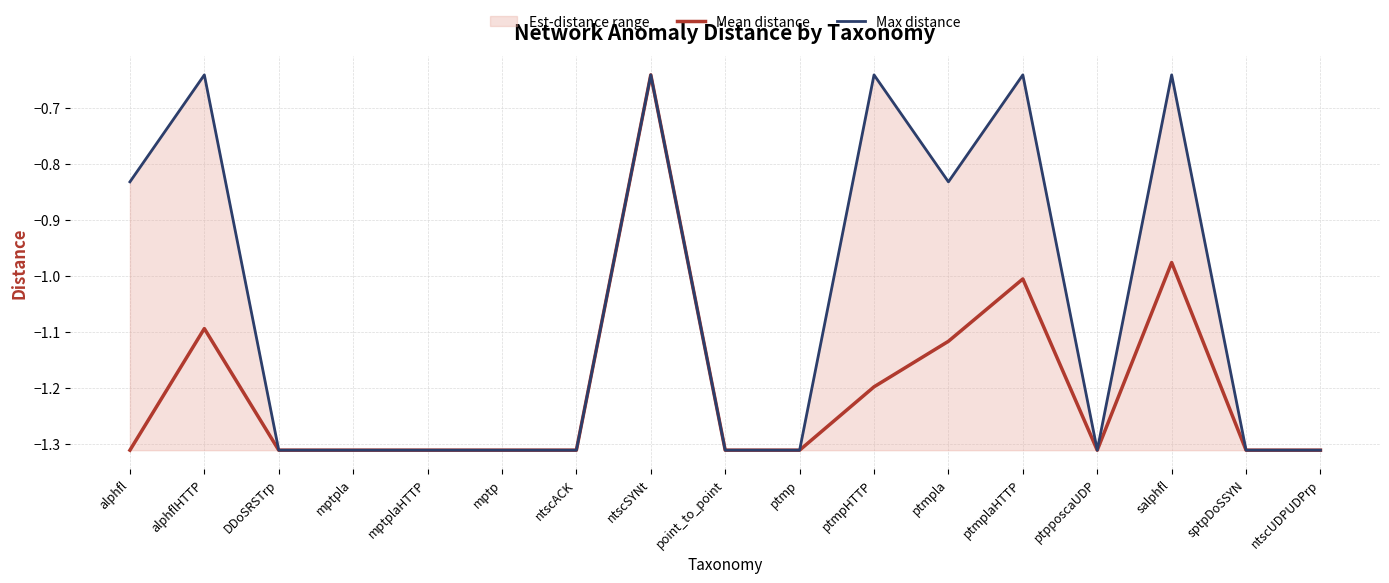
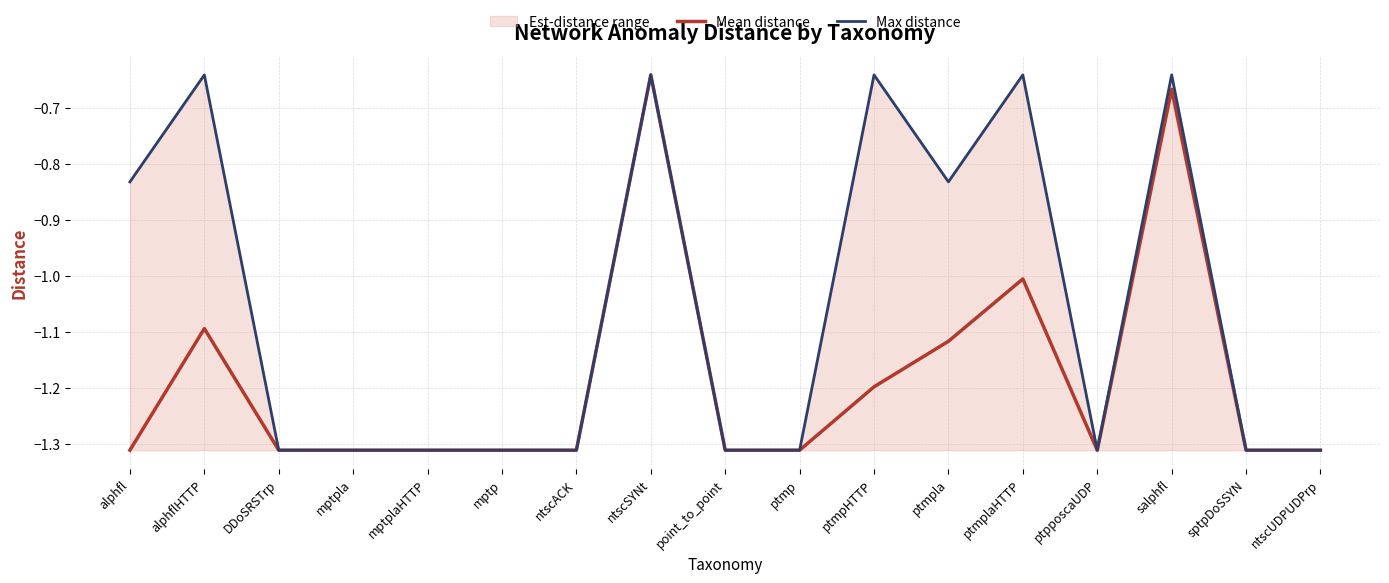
Mean distance, salphfl: -0.98 -> -0.67
